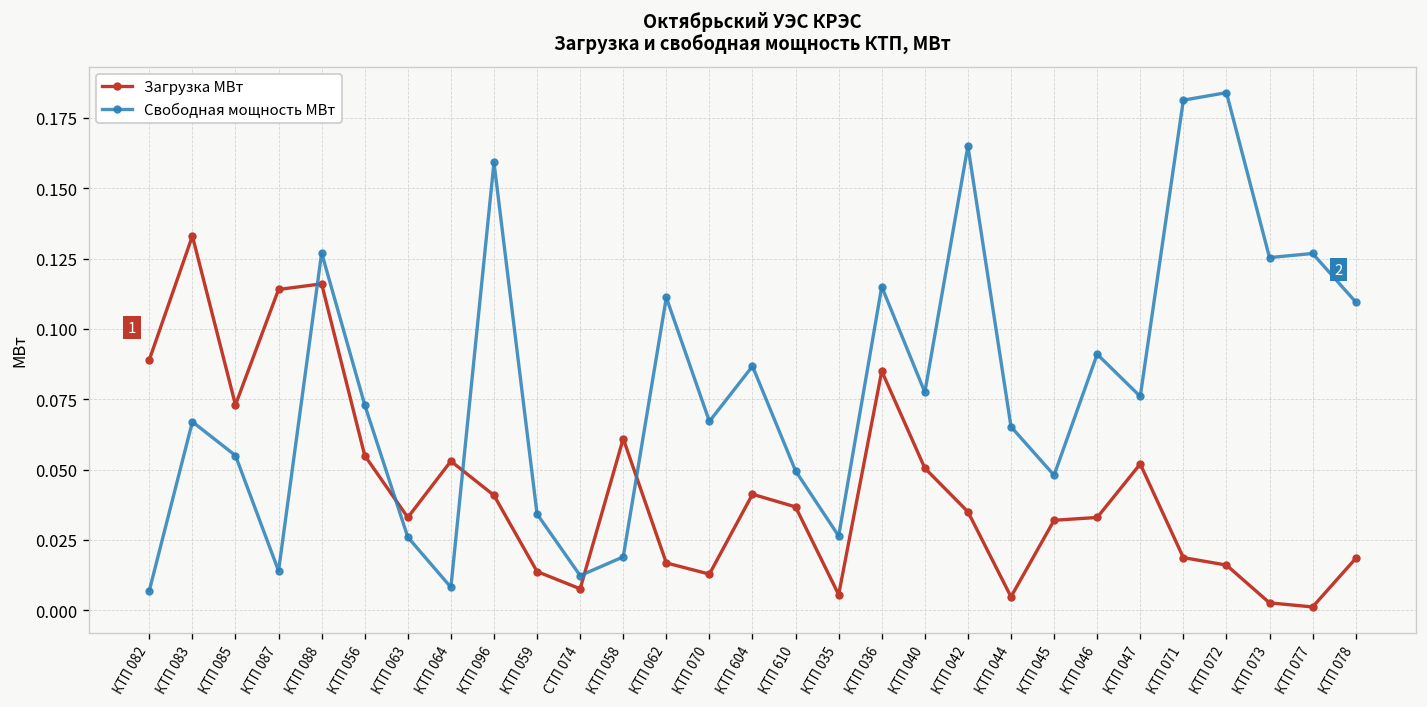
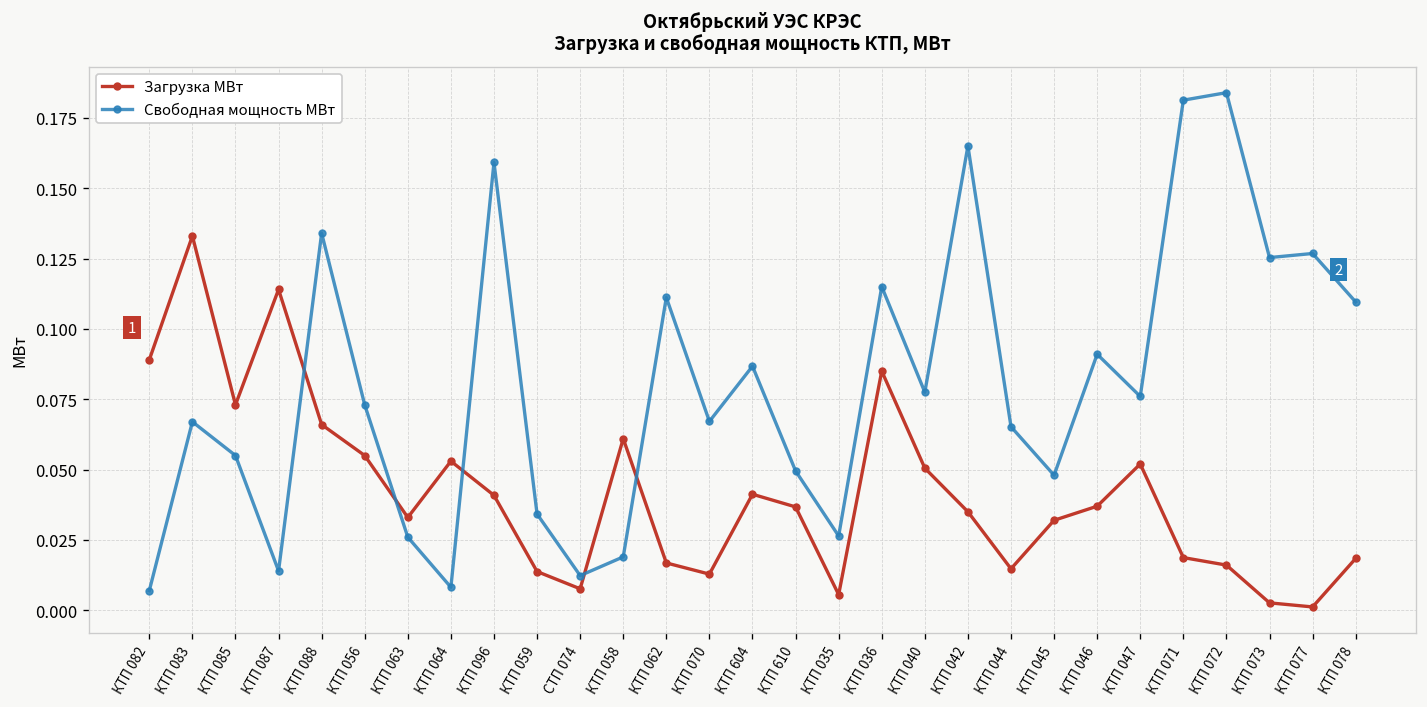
Загрузка МВт, КТП 088: 0.116 -> 0.066
Свободная мощность МВт, КТП 088: 0.127 -> 0.134
Загрузка МВт, КТП 044: 0.005 -> 0.015
Загрузка МВт, КТП 046: 0.033 -> 0.037
